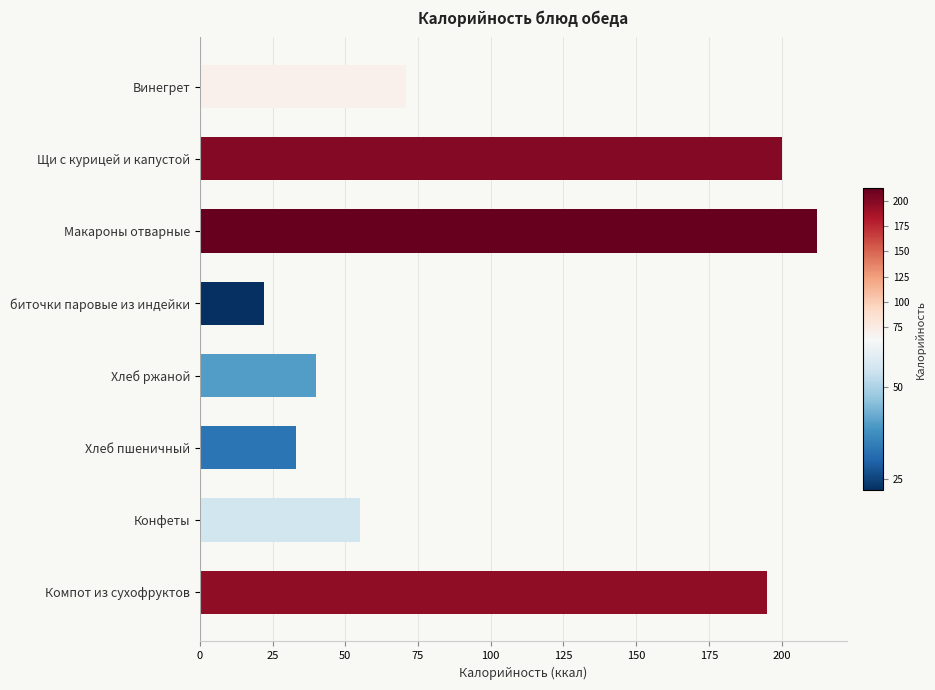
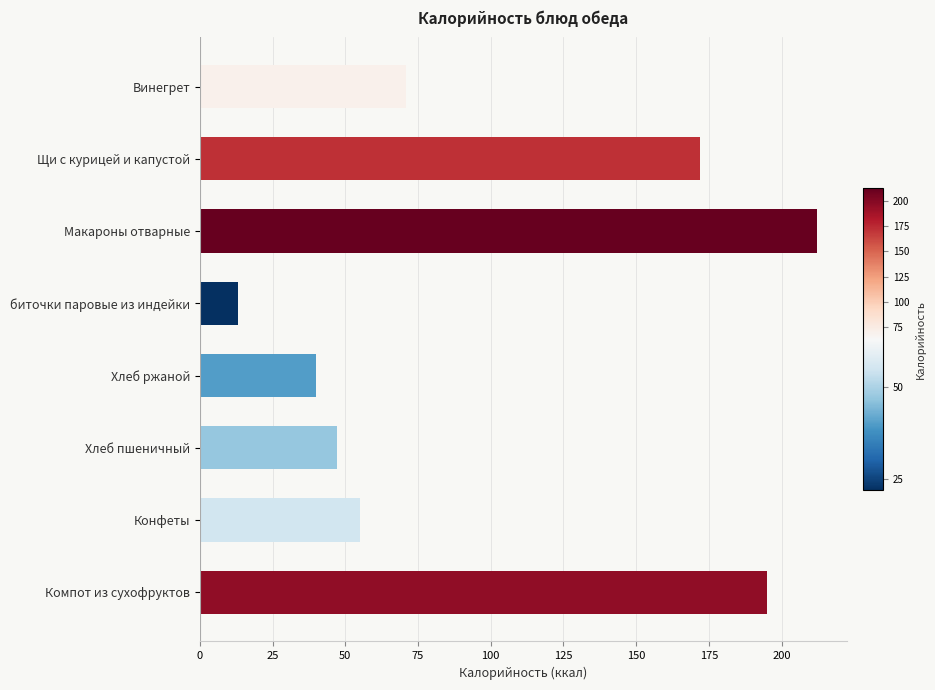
Щи с курицей и капустой: 200 -> 172
биточки паровые из индейки: 22 -> 13
Хлеб пшеничный: 33 -> 47
